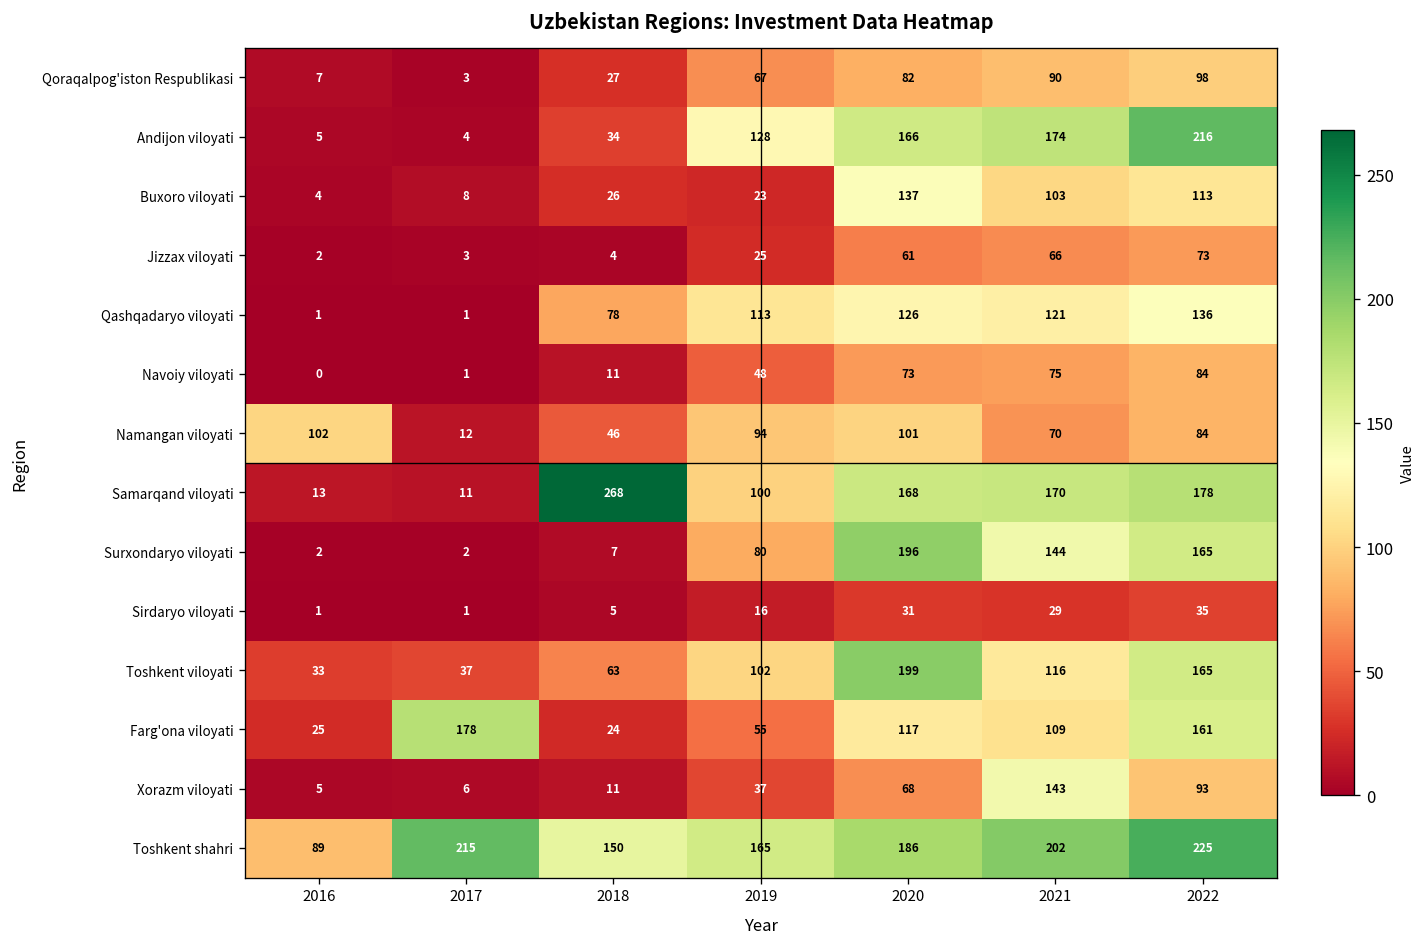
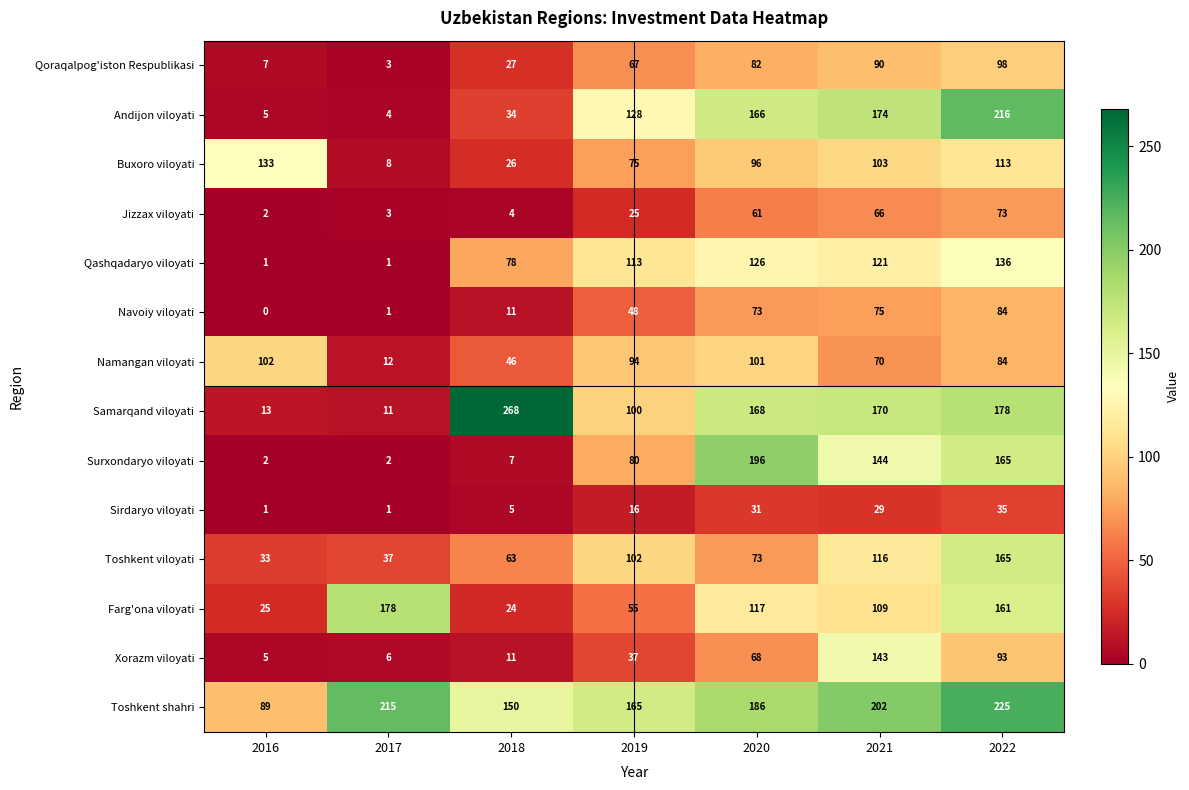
Buxoro viloyati, 2016: 4 -> 133
Buxoro viloyati, 2019: 23 -> 75
Buxoro viloyati, 2020: 137 -> 96
Toshkent viloyati, 2020: 199 -> 73
